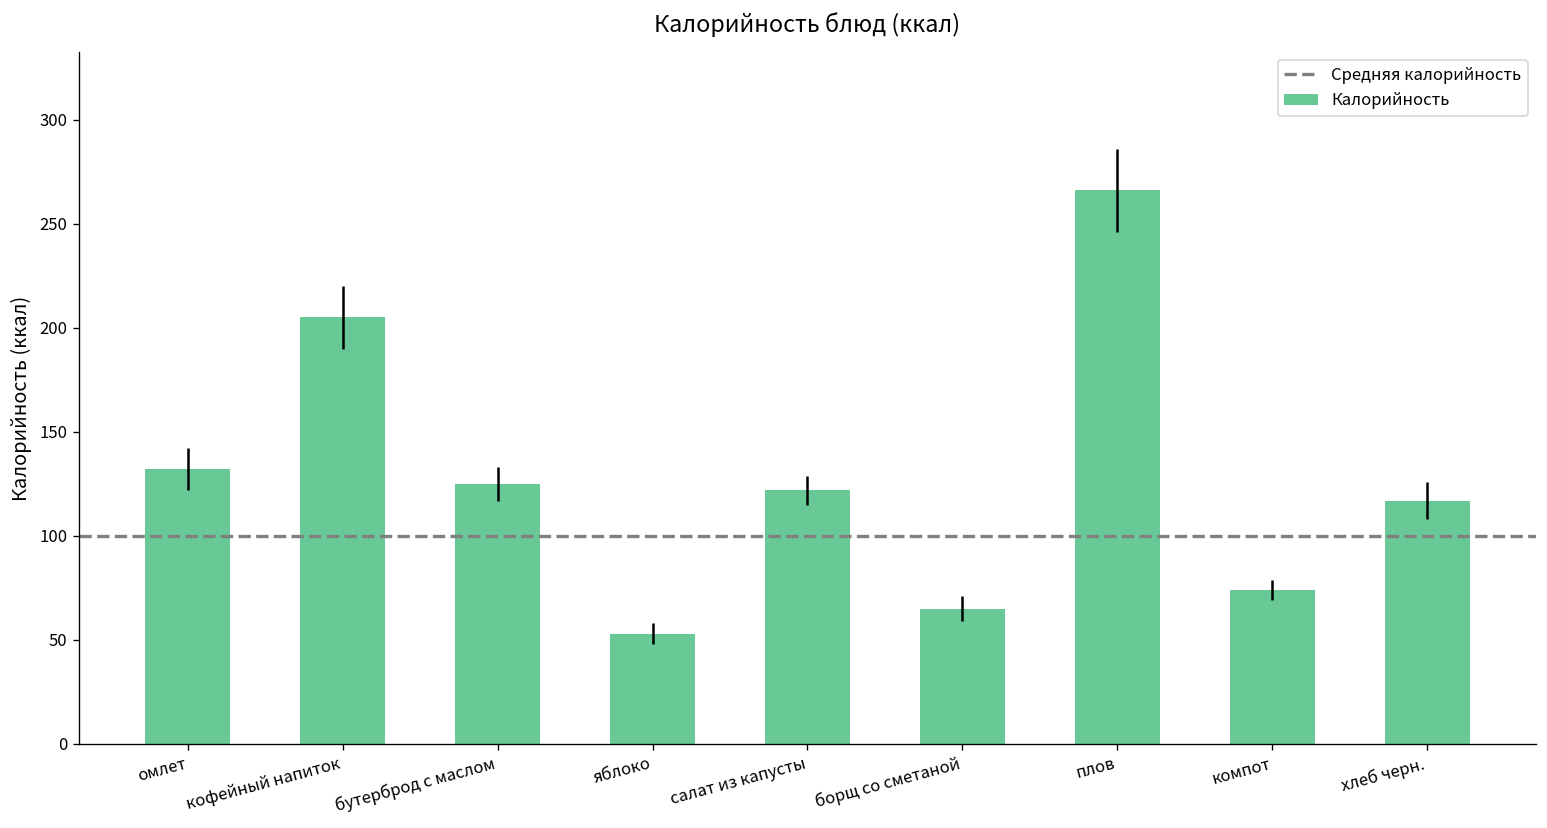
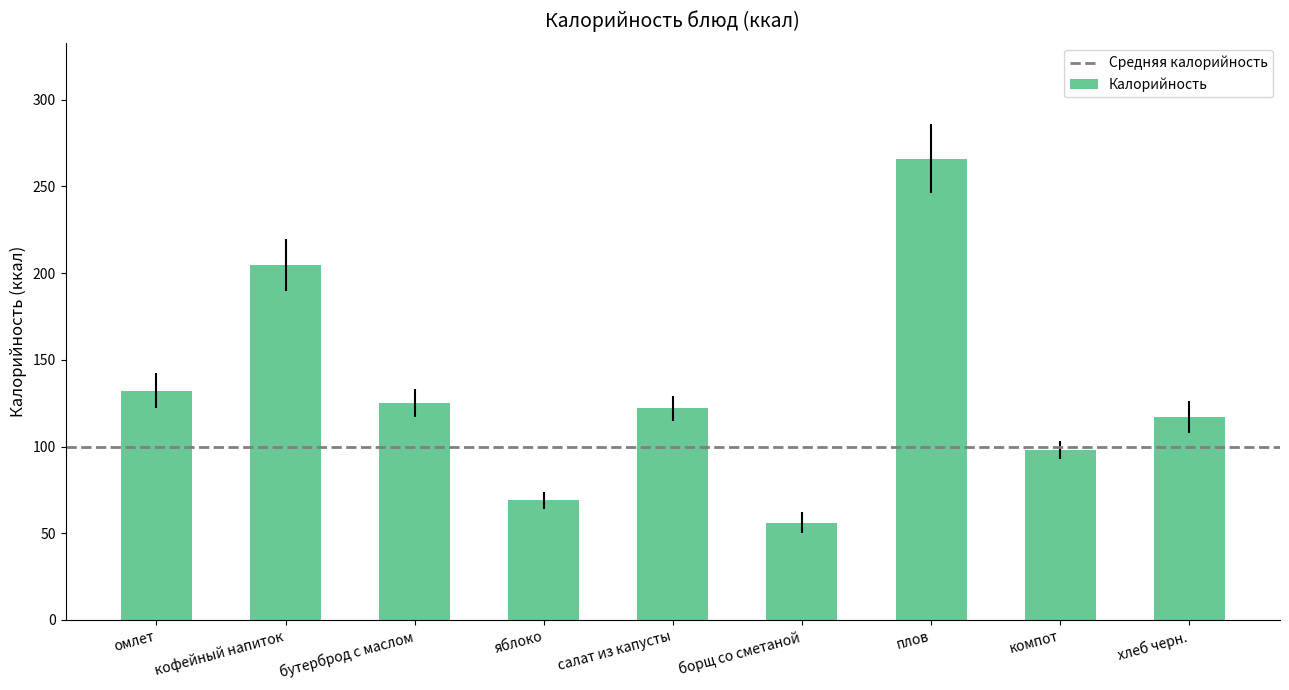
яблоко: 53 -> 69
борщ со сметаной: 65 -> 56
компот: 74 -> 98
